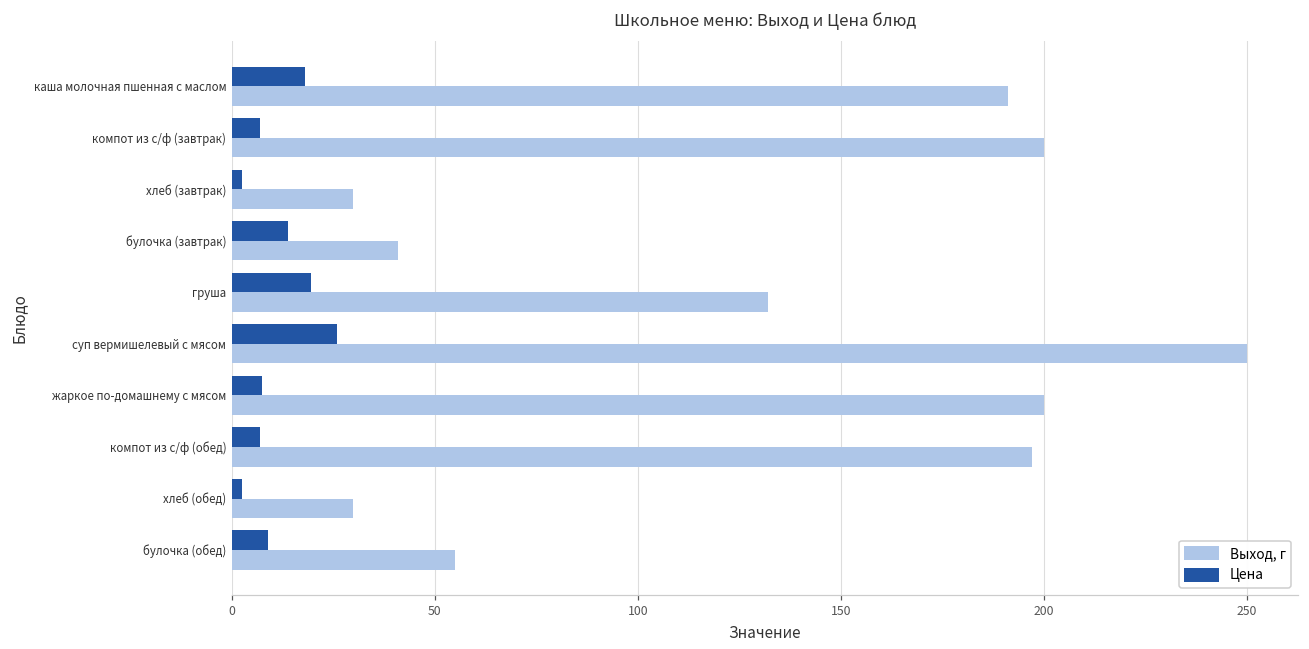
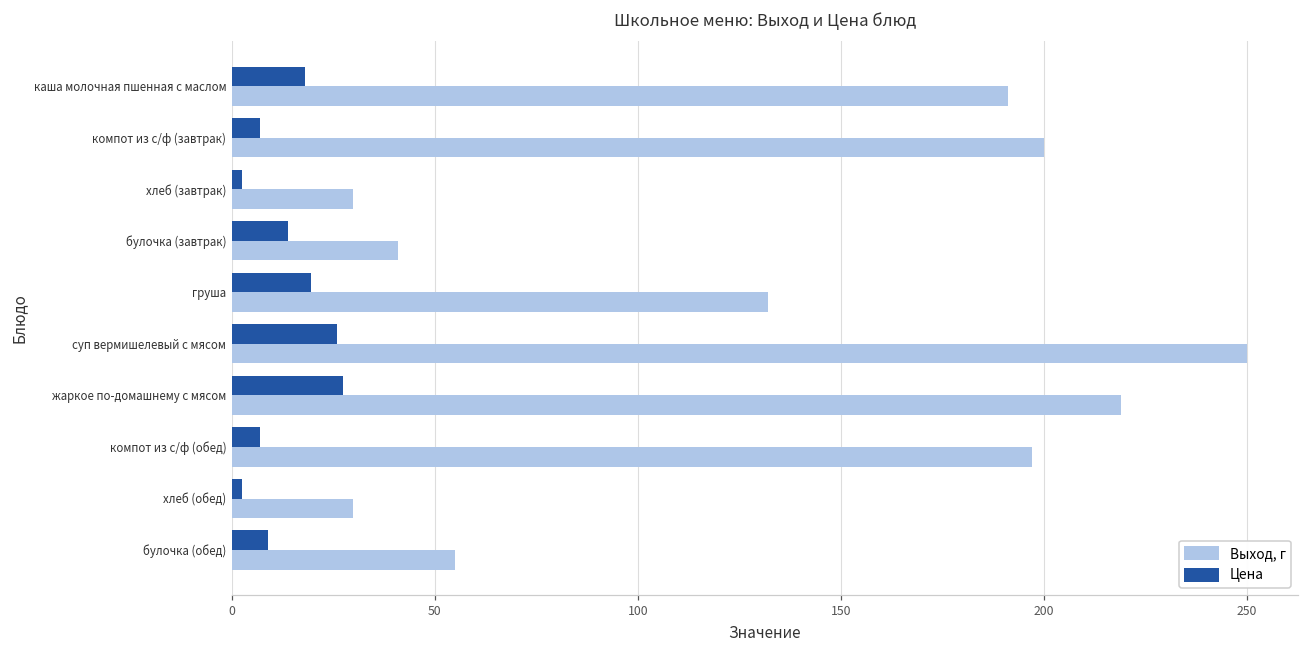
Цена, жаркое по-домашнему с мясом: 8 -> 28
Выход, г, жаркое по-домашнему с мясом: 200 -> 219
